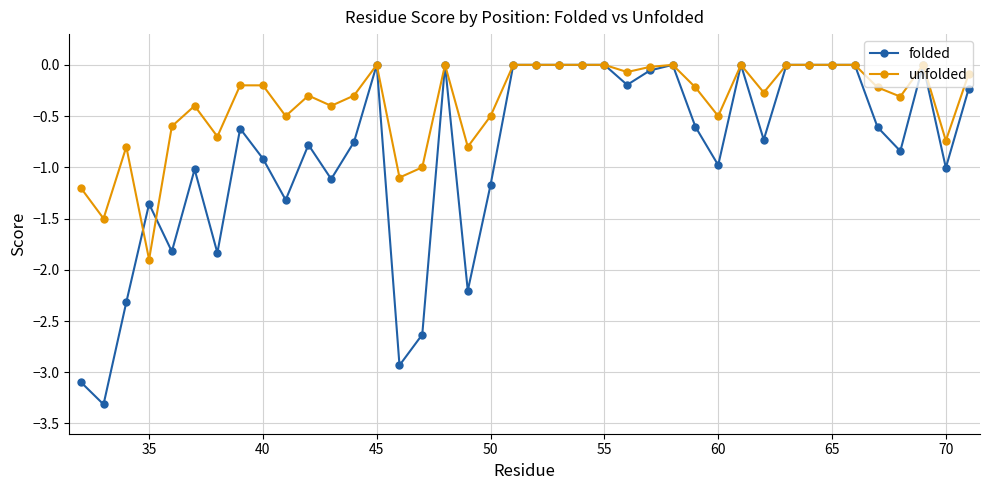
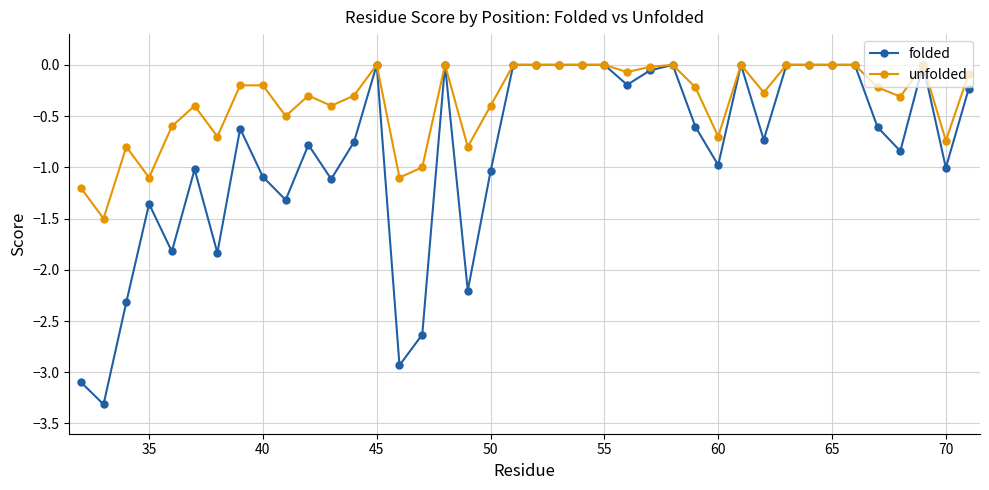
unfolded, 35: -1.9 -> -1.1
folded, 40: -0.92 -> -1.09
folded, 50: -1.17 -> -1.04
unfolded, 50: -0.5 -> -0.4
unfolded, 60: -0.5 -> -0.7
